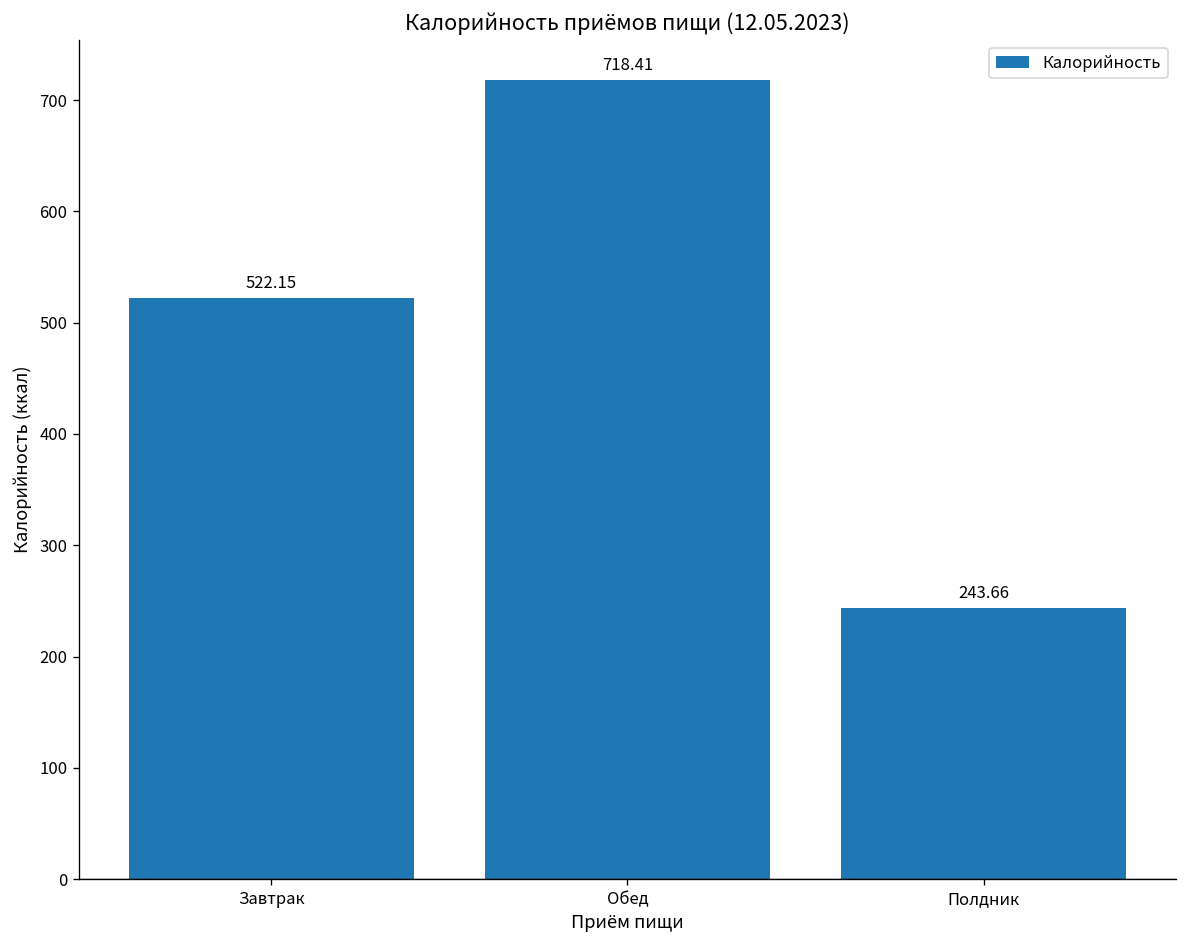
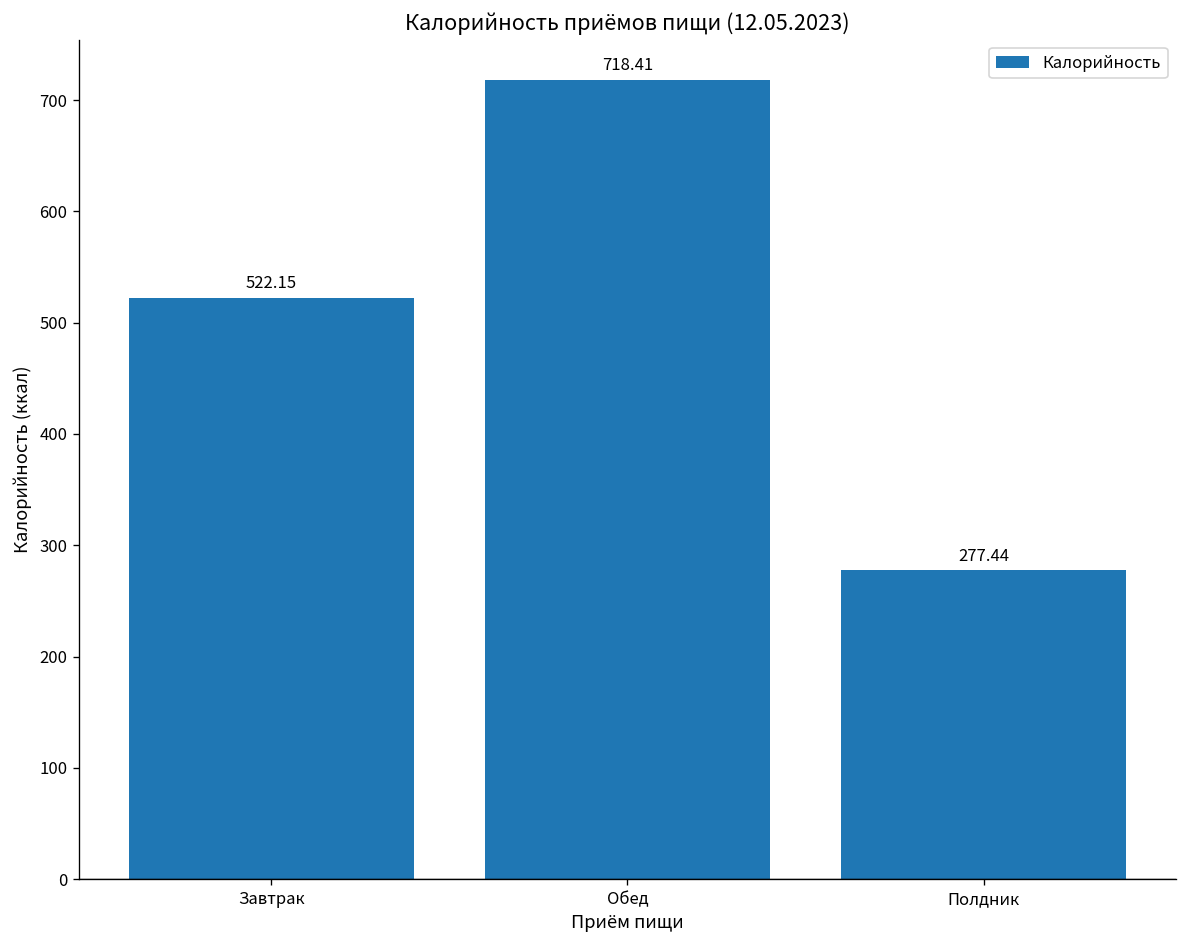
Полдник: 243.66 -> 277.44
